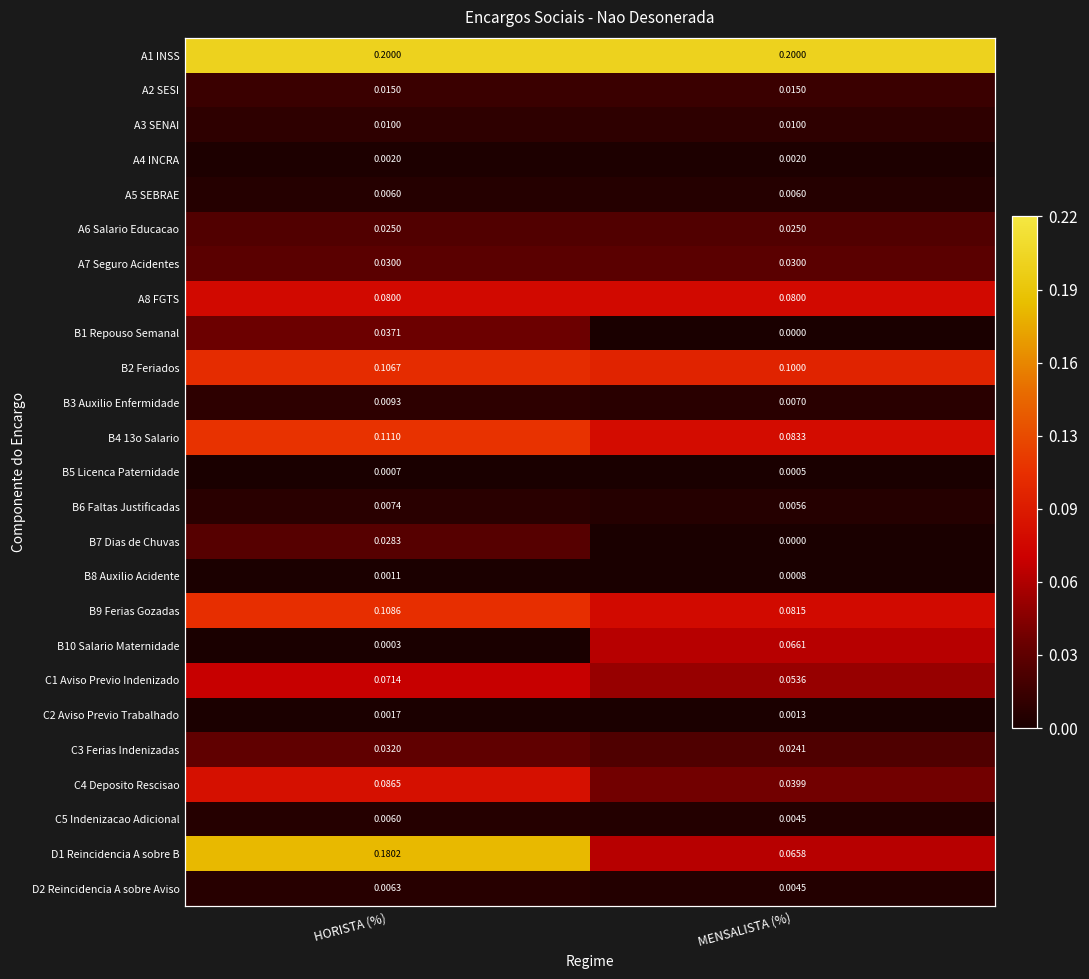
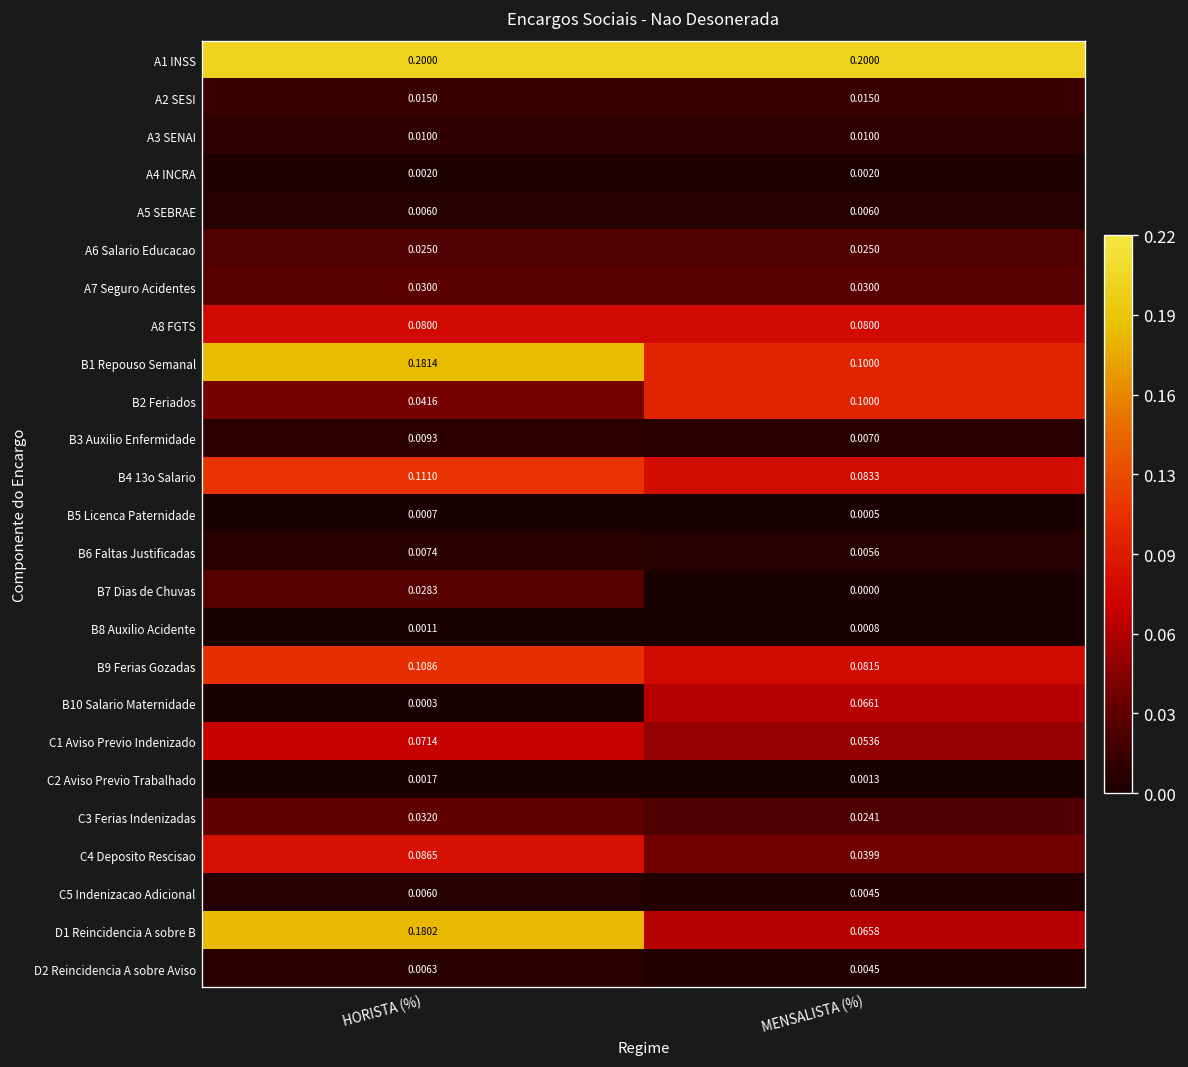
B1 Repouso Semanal, HORISTA (%): 0.0371 -> 0.1814
B1 Repouso Semanal, MENSALISTA (%): 0.0000 -> 0.1000
B2 Feriados, HORISTA (%): 0.1067 -> 0.0416
